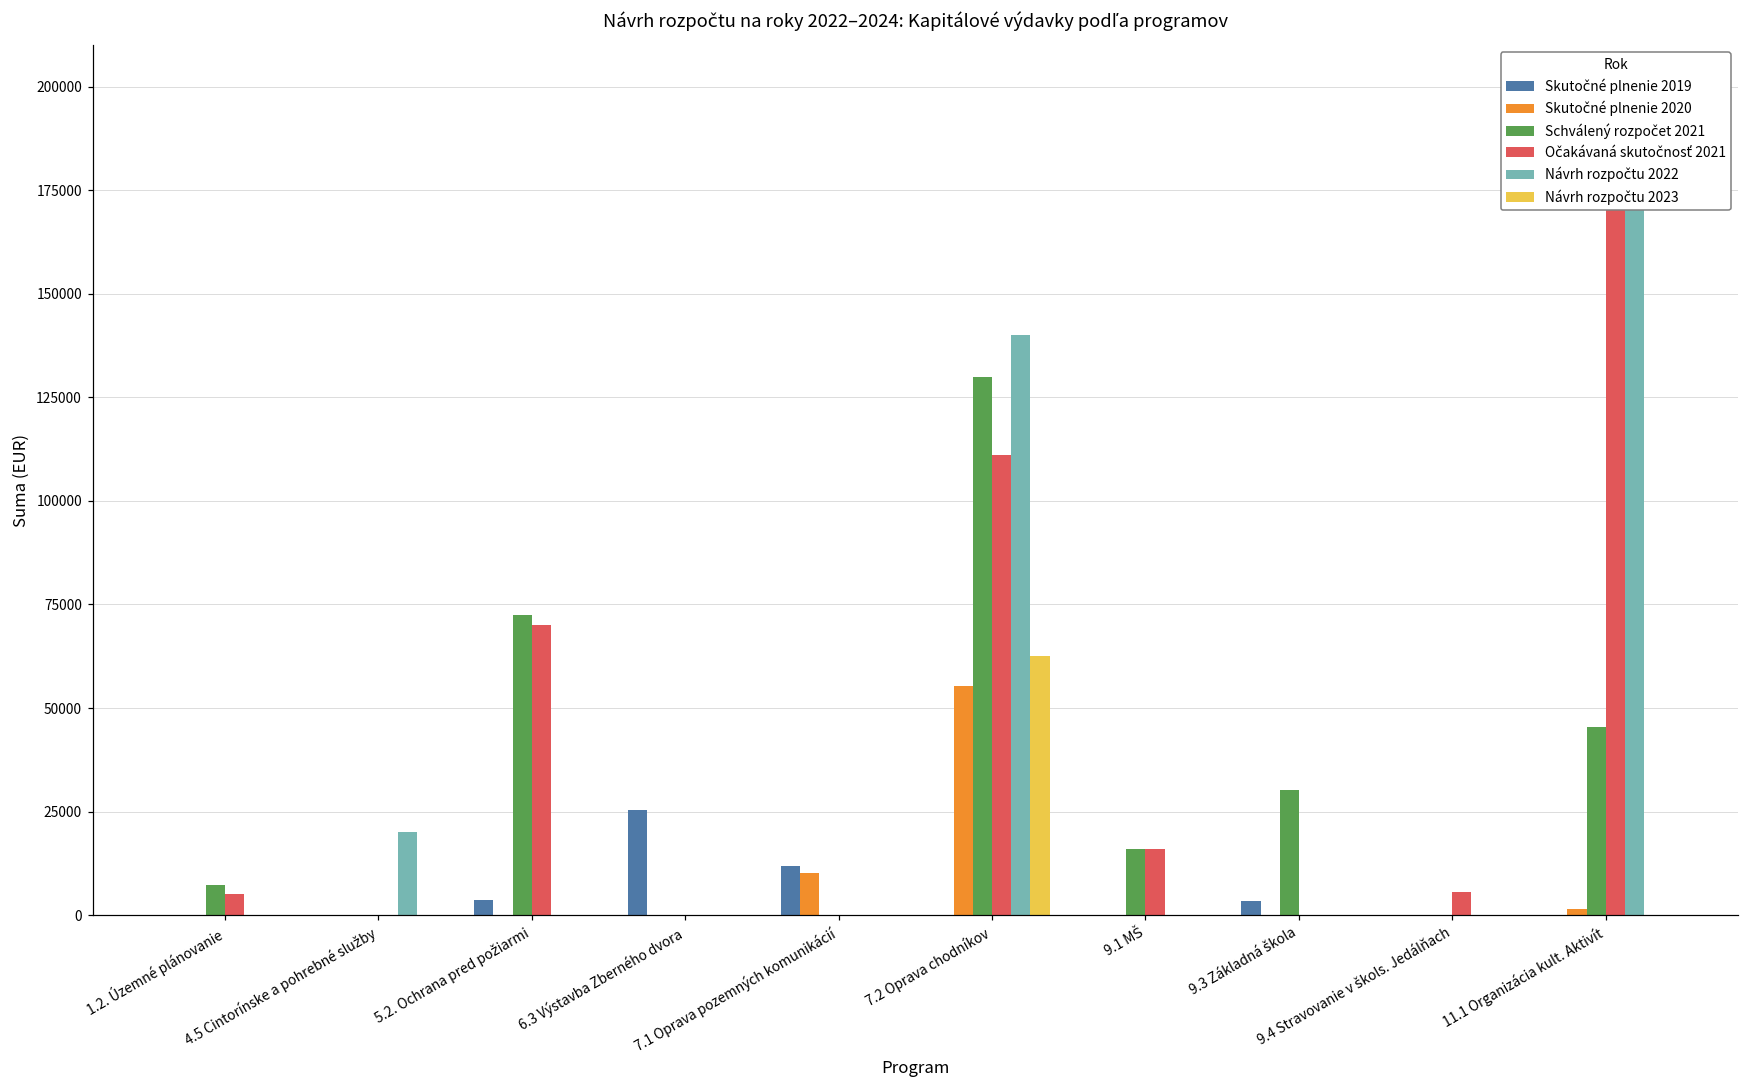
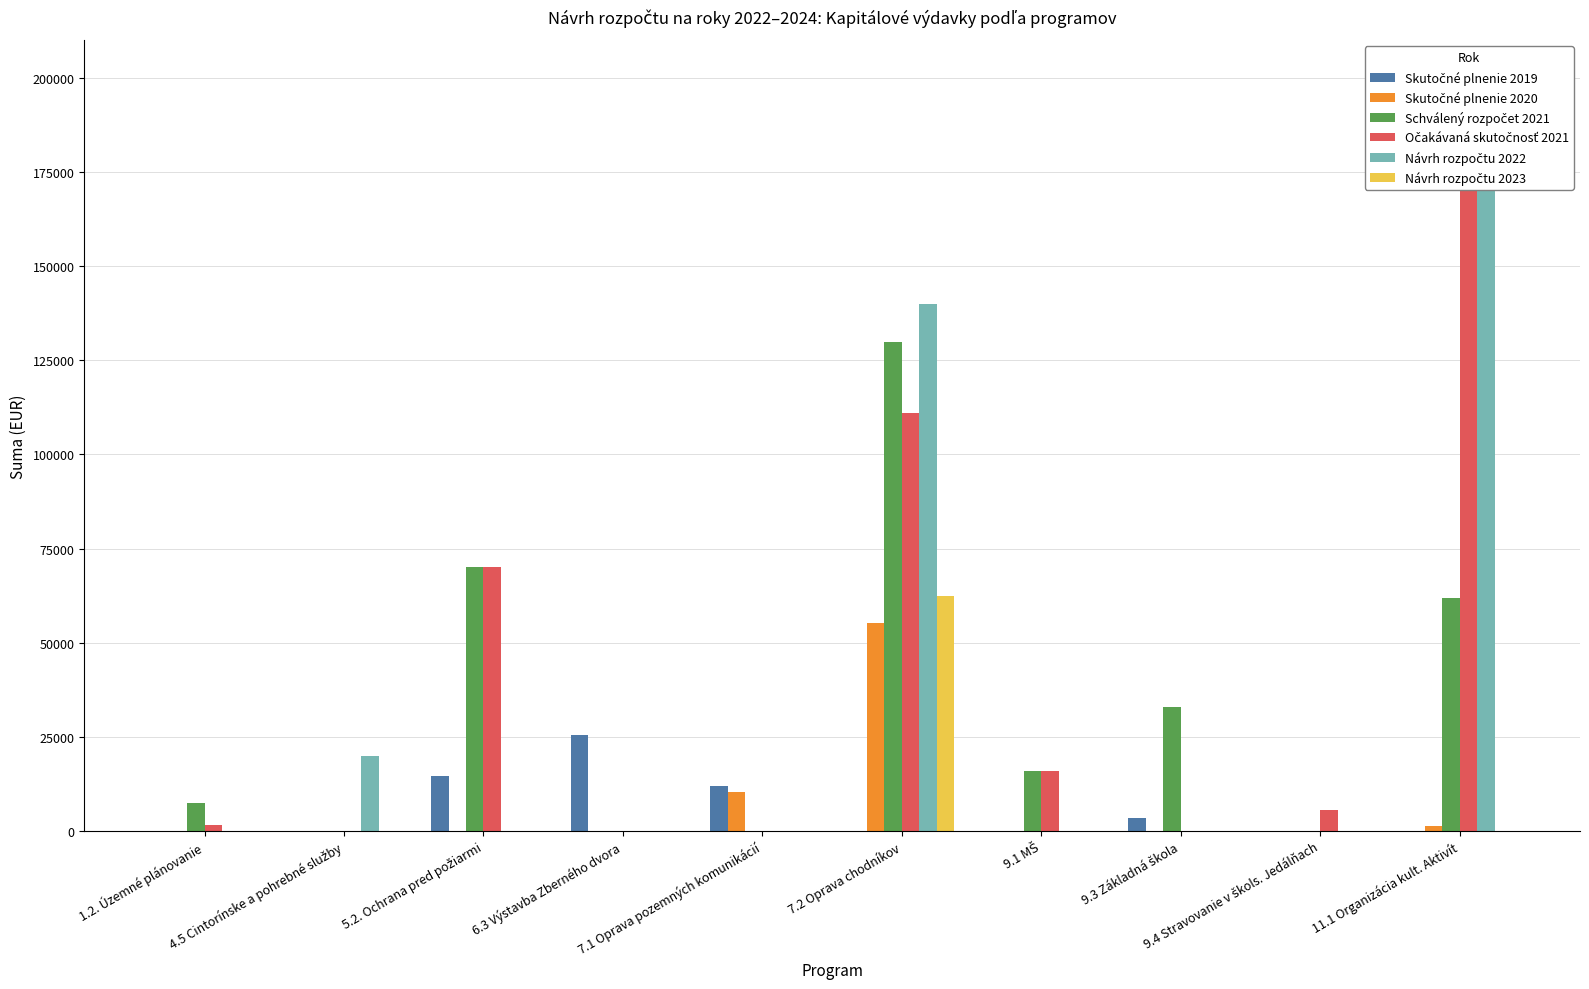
Očakávaná skutočnosť 2021, 1.2. Územné plánovanie: 5000 -> 2000
Skutočné plnenie 2019, 5.2. Ochrana pred požiarmi: 4000 -> 15000
Schválený rozpočet 2021, 5.2. Ochrana pred požiarmi: 72000 -> 70000
Schválený rozpočet 2021, 9.3 Základná škola: 30000 -> 33000
Schválený rozpočet 2021, 11.1 Organizácia kult. Aktivít: 45000 -> 62000
